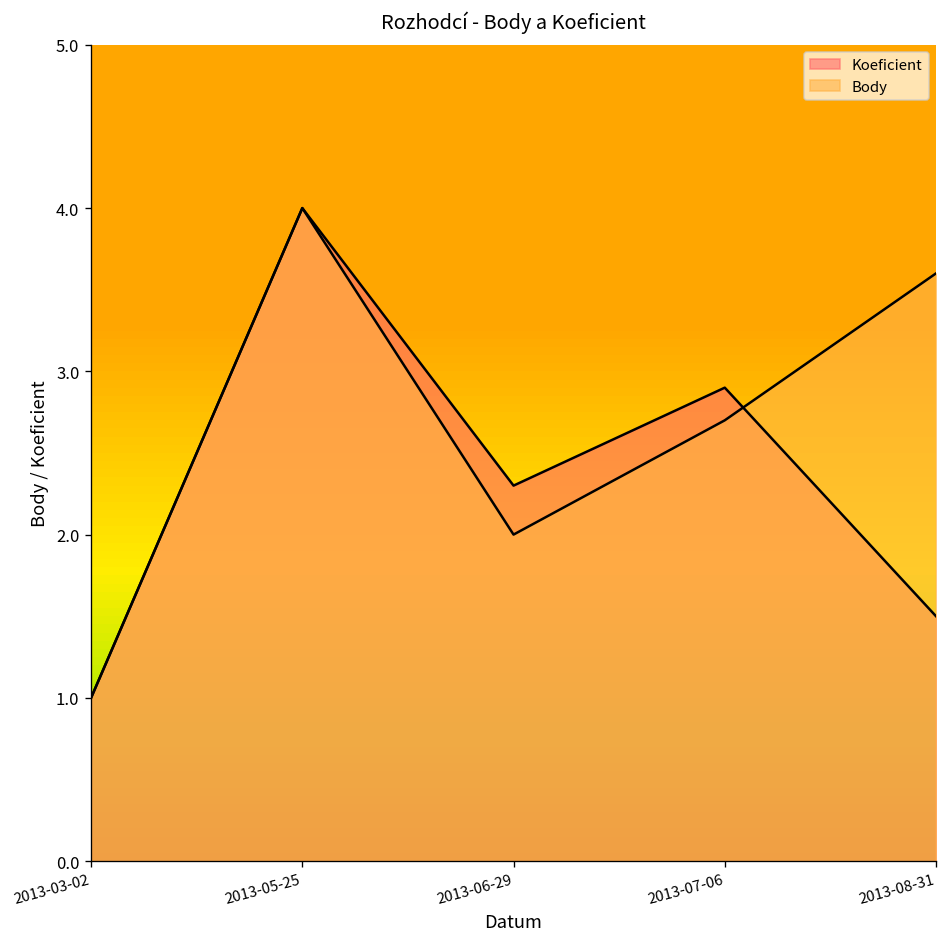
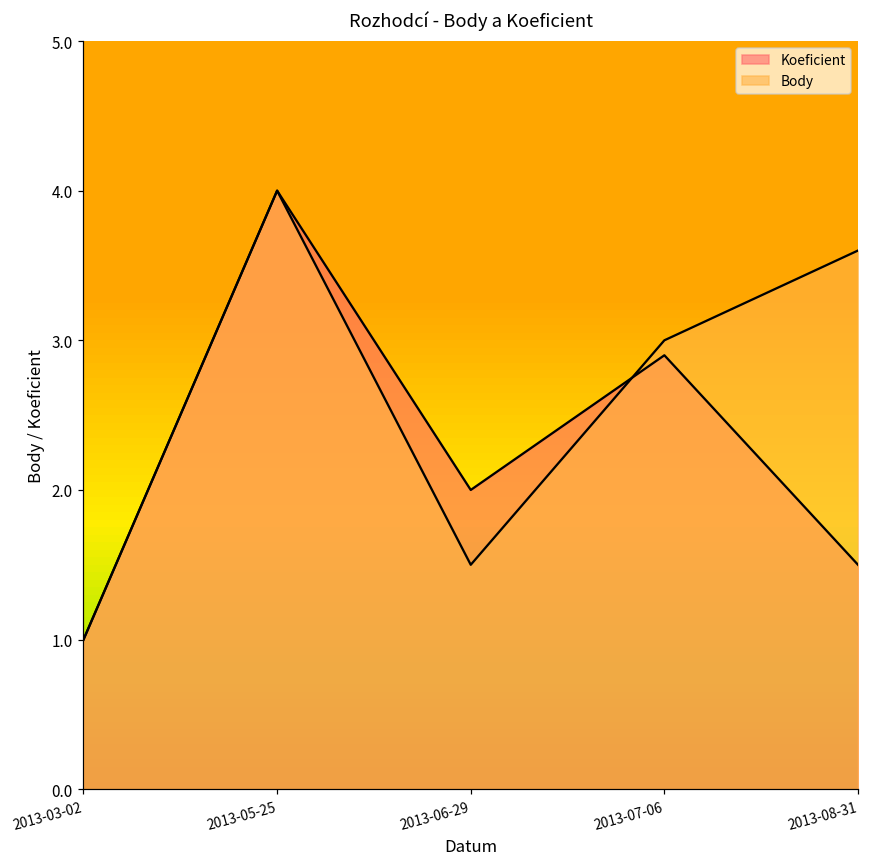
Koeficient, 2013-06-29: 2.3 -> 2.0
Body, 2013-06-29: 2.0 -> 1.5
Body, 2013-07-06: 2.7 -> 3.0
